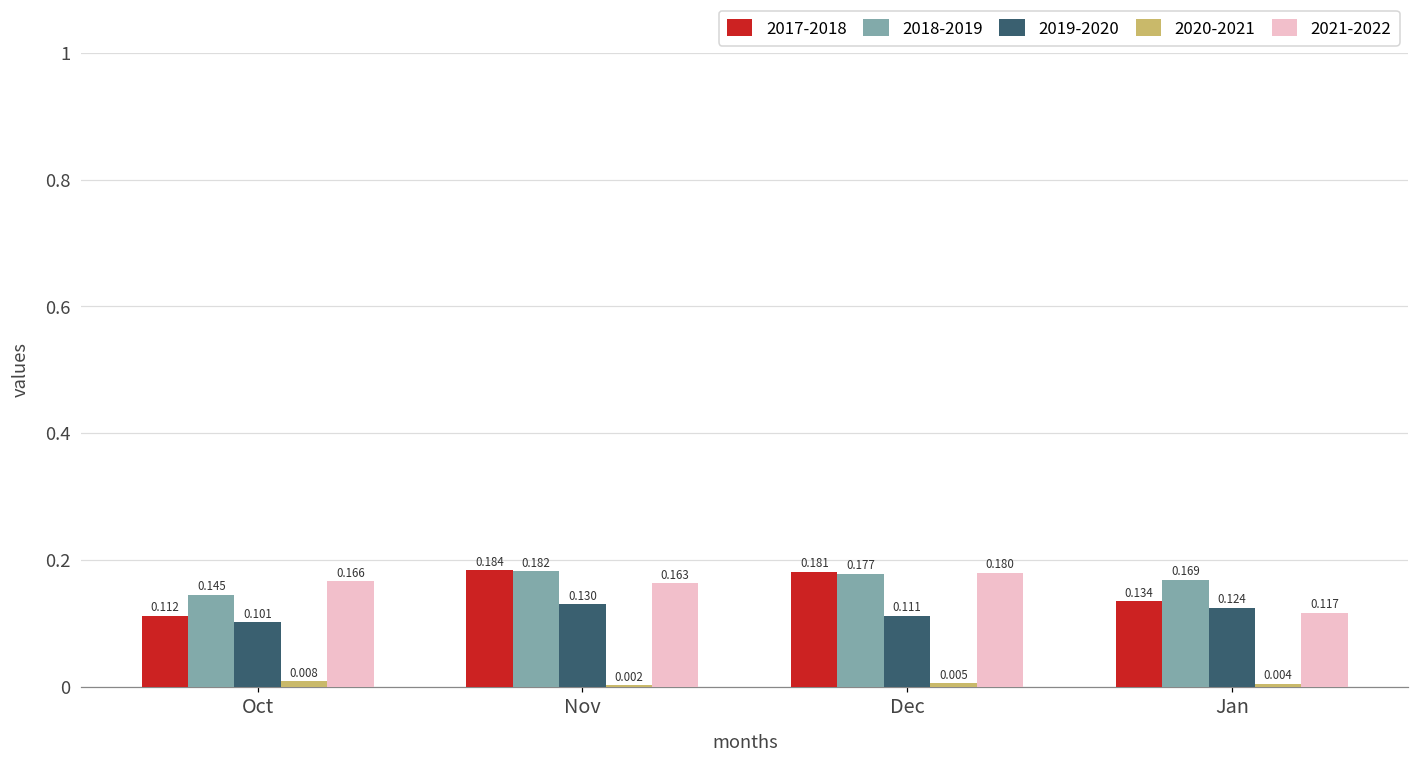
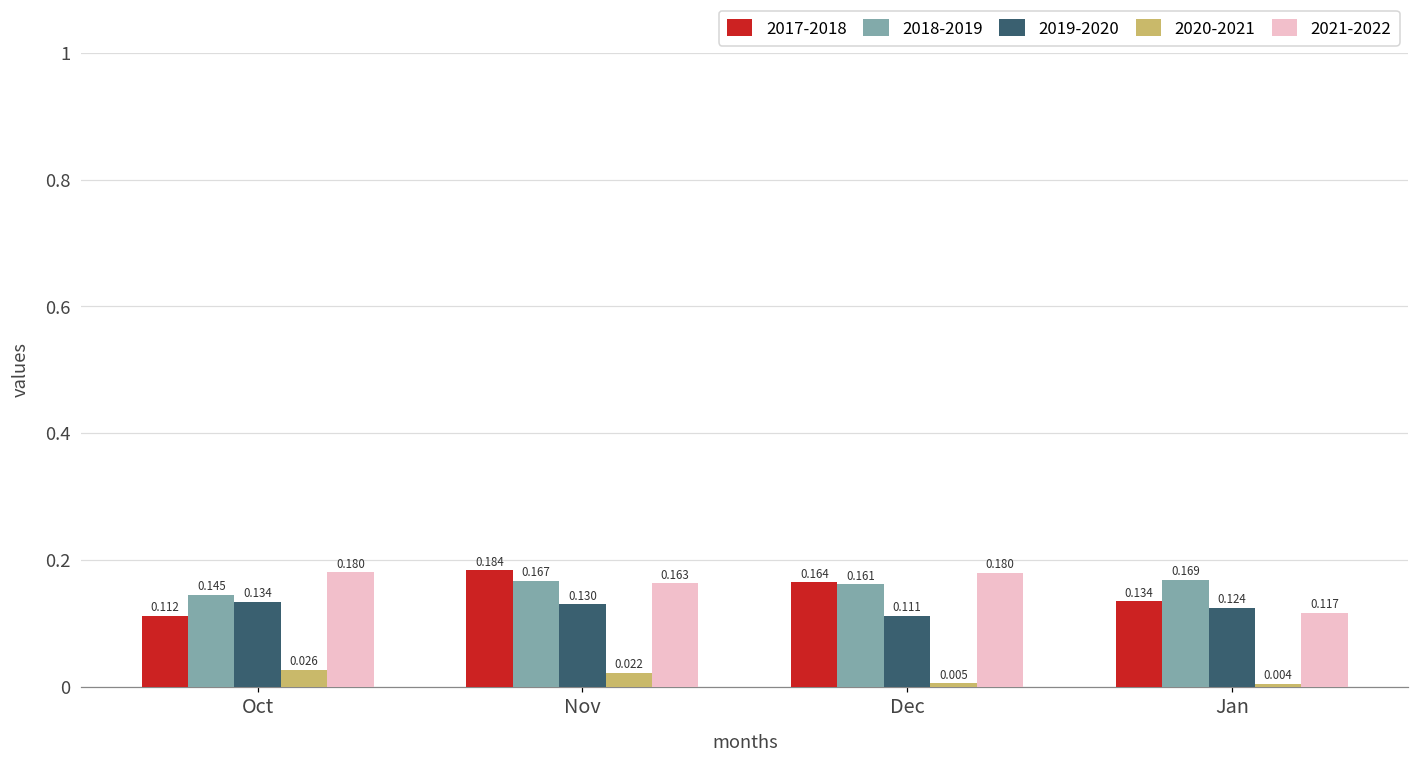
2019-2020, Oct: 0.101 -> 0.134
2020-2021, Oct: 0.008 -> 0.026
2021-2022, Oct: 0.166 -> 0.180
2018-2019, Nov: 0.182 -> 0.167
2020-2021, Nov: 0.002 -> 0.022
2017-2018, Dec: 0.181 -> 0.164
2018-2019, Dec: 0.177 -> 0.161
